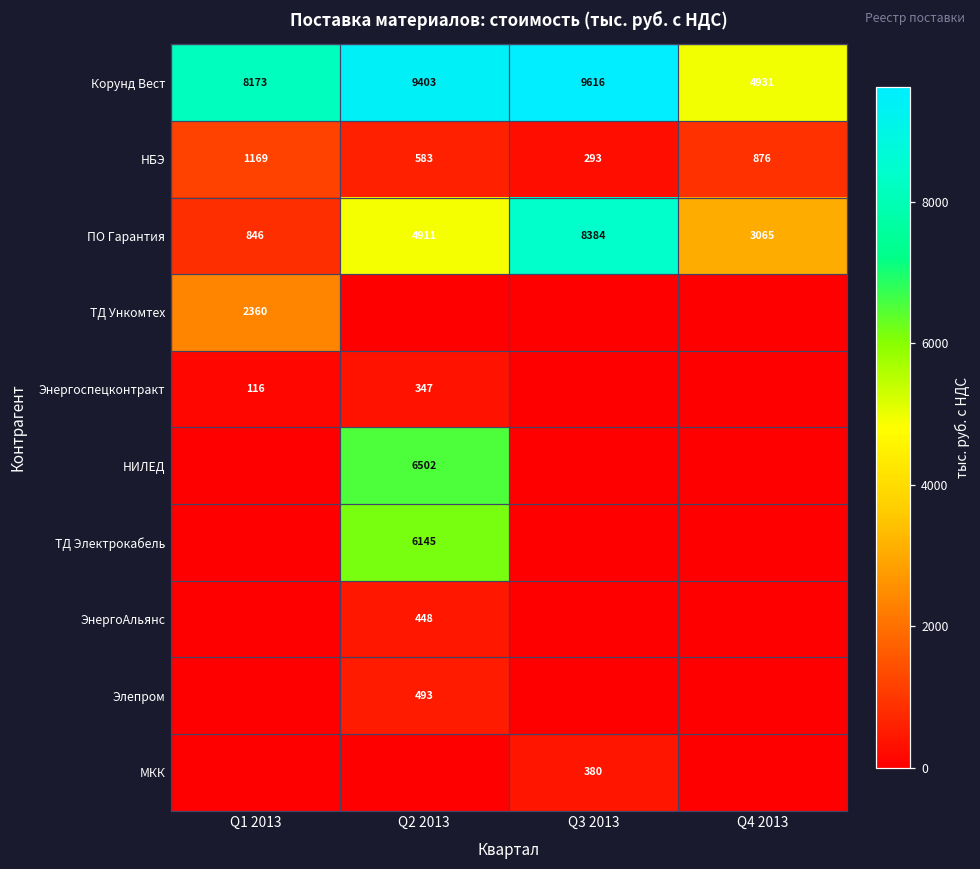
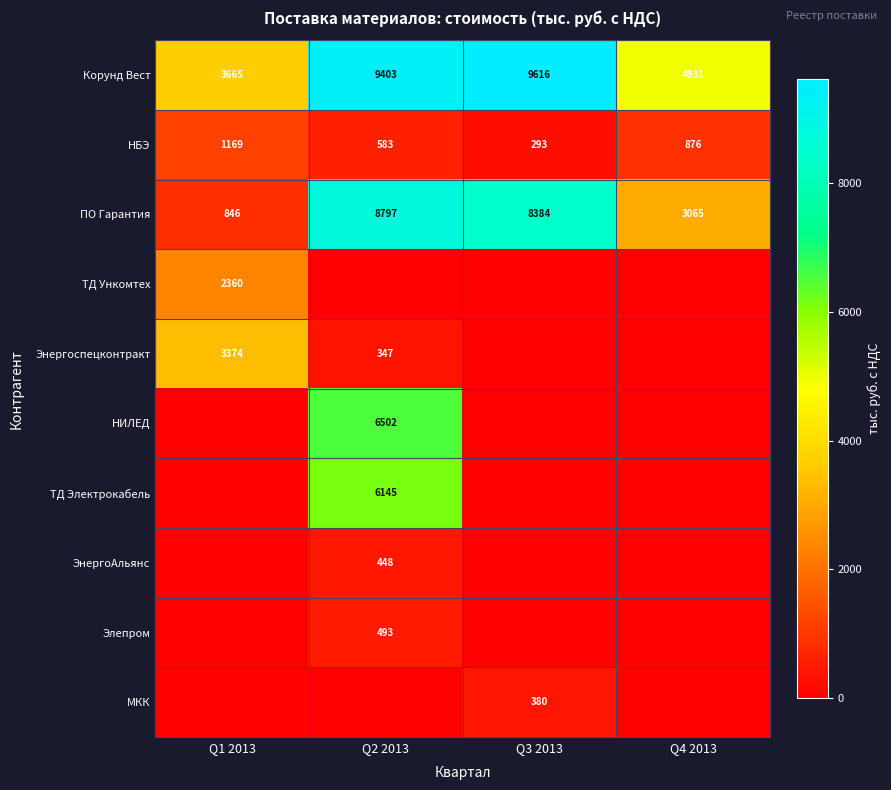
Корунд Вест, Q1 2013: 8173 -> 3665
ПО Гарантия, Q2 2013: 4911 -> 8797
Энергоспецконтракт, Q1 2013: 116 -> 3374
